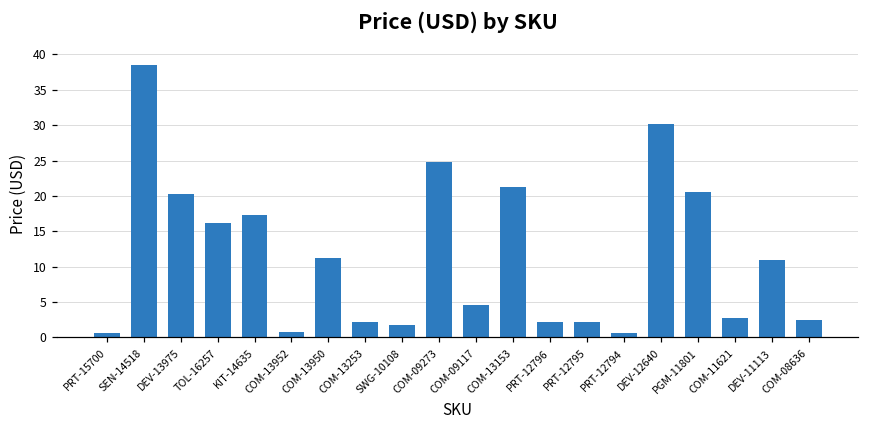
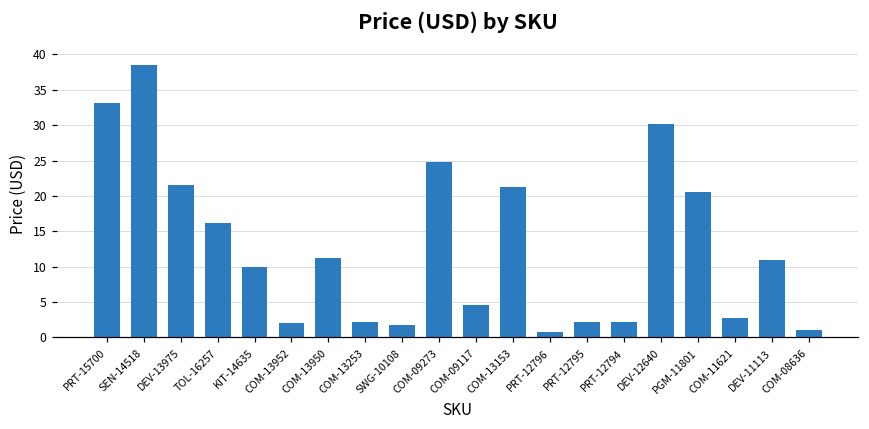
PRT-15700: 1 -> 33
DEV-13975: 20 -> 22
KIT-14635: 17 -> 10
COM-13952: 1 -> 2
PRT-12796: 2 -> 1
PRT-12794: 1 -> 2
COM-08636: 3 -> 1
